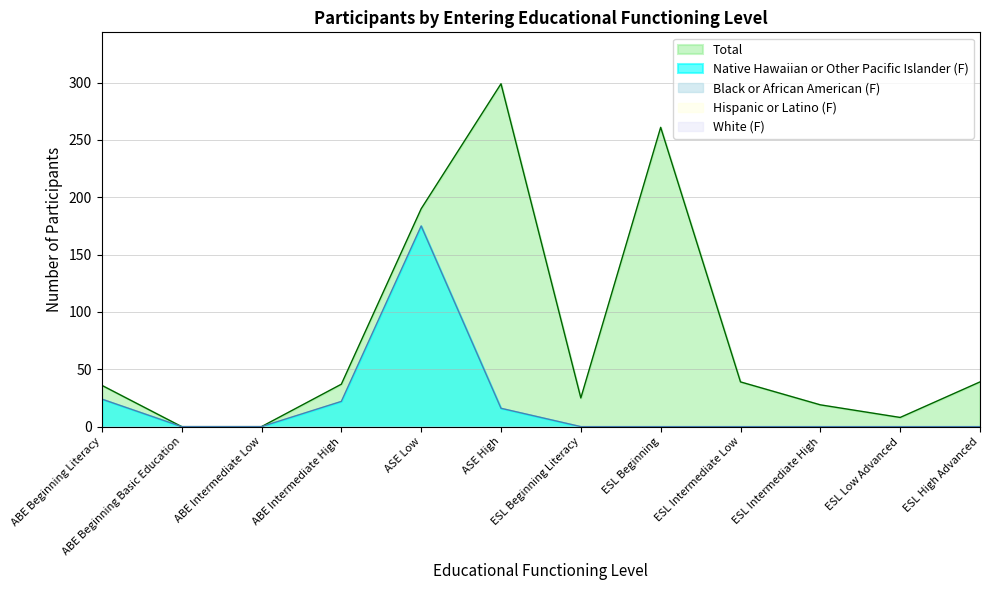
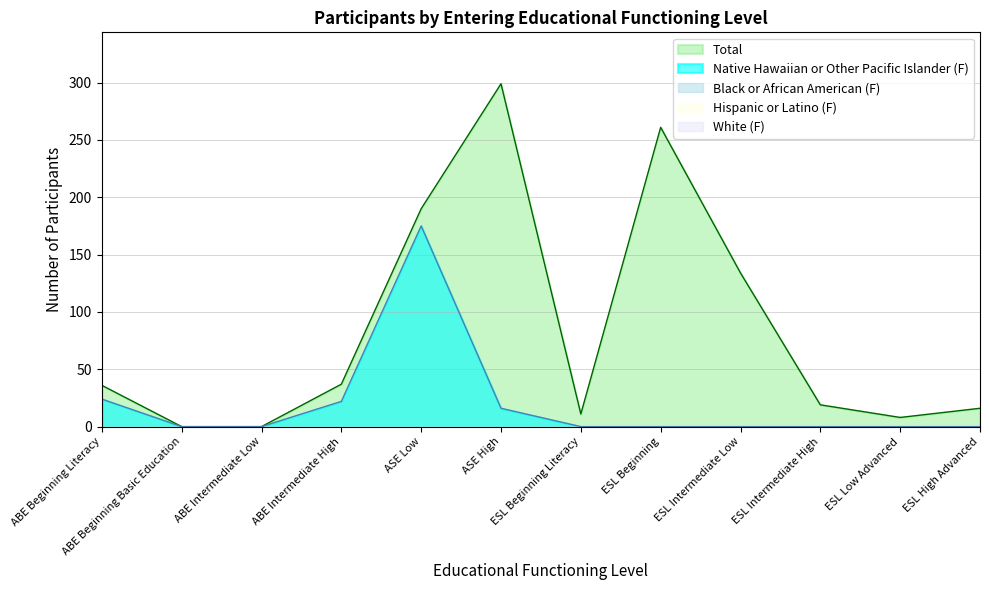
Total, ESL Beginning Literacy: 25 -> 11
Total, ESL Intermediate Low: 39 -> 134
Total, ESL High Advanced: 39 -> 16
